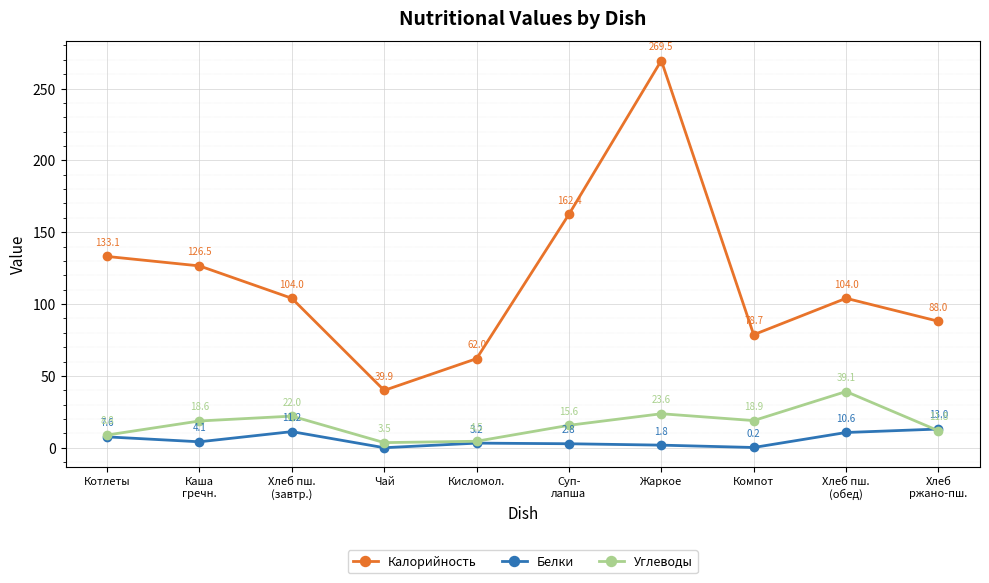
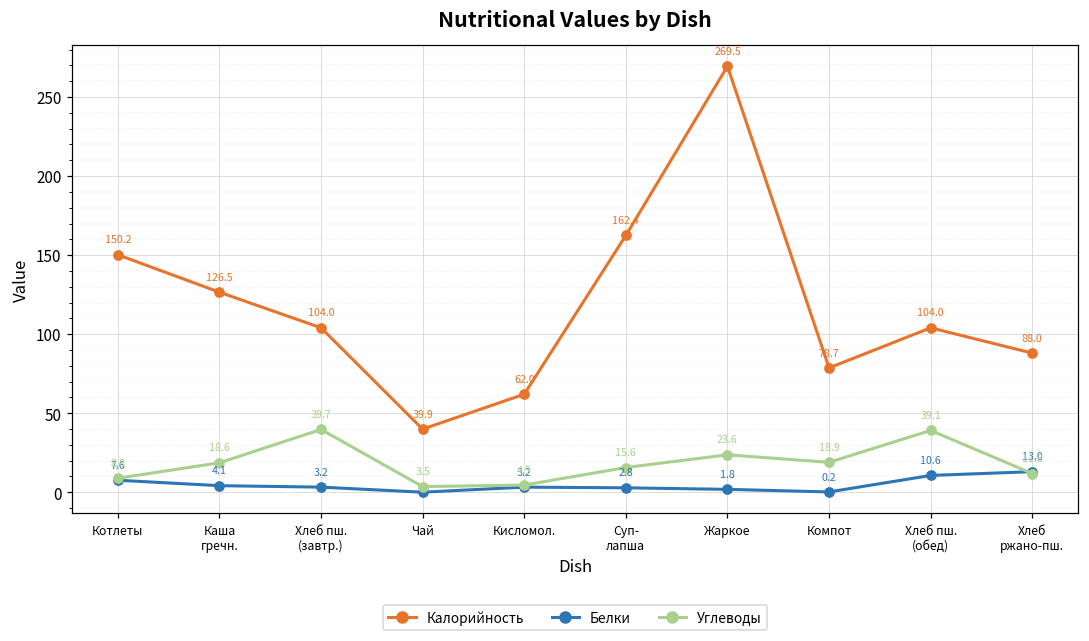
Калорийность, Котлеты: 133.1 -> 150.2
Белки, Хлеб пш. (завтр.): 11.2 -> 3.2
Углеводы, Хлеб пш. (завтр.): 22.0 -> 39.7
